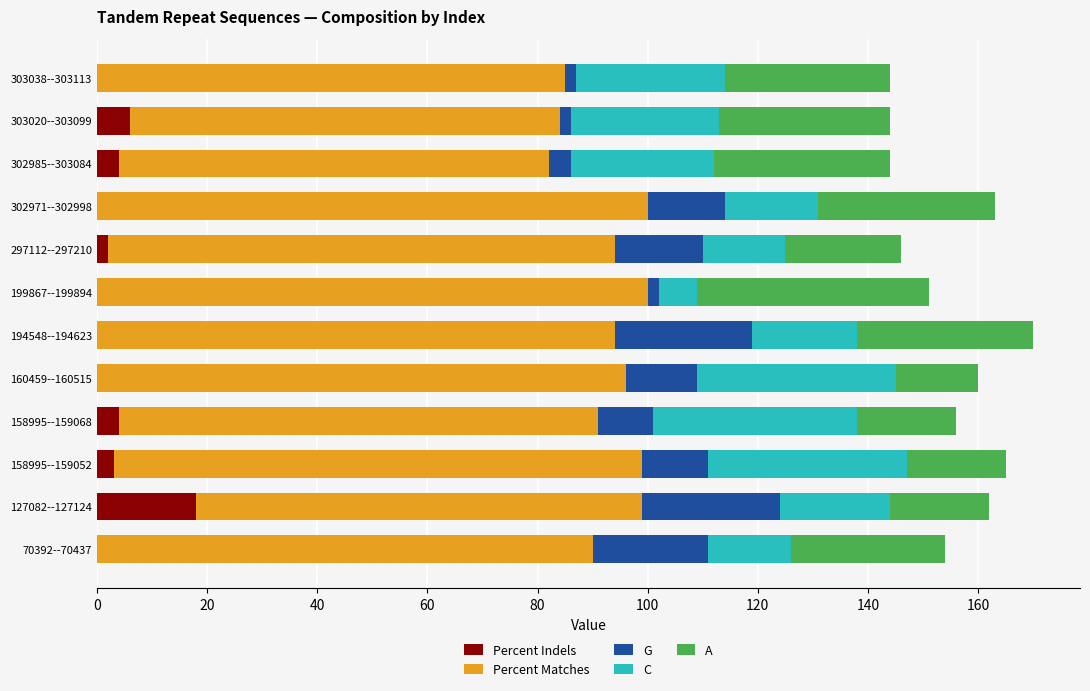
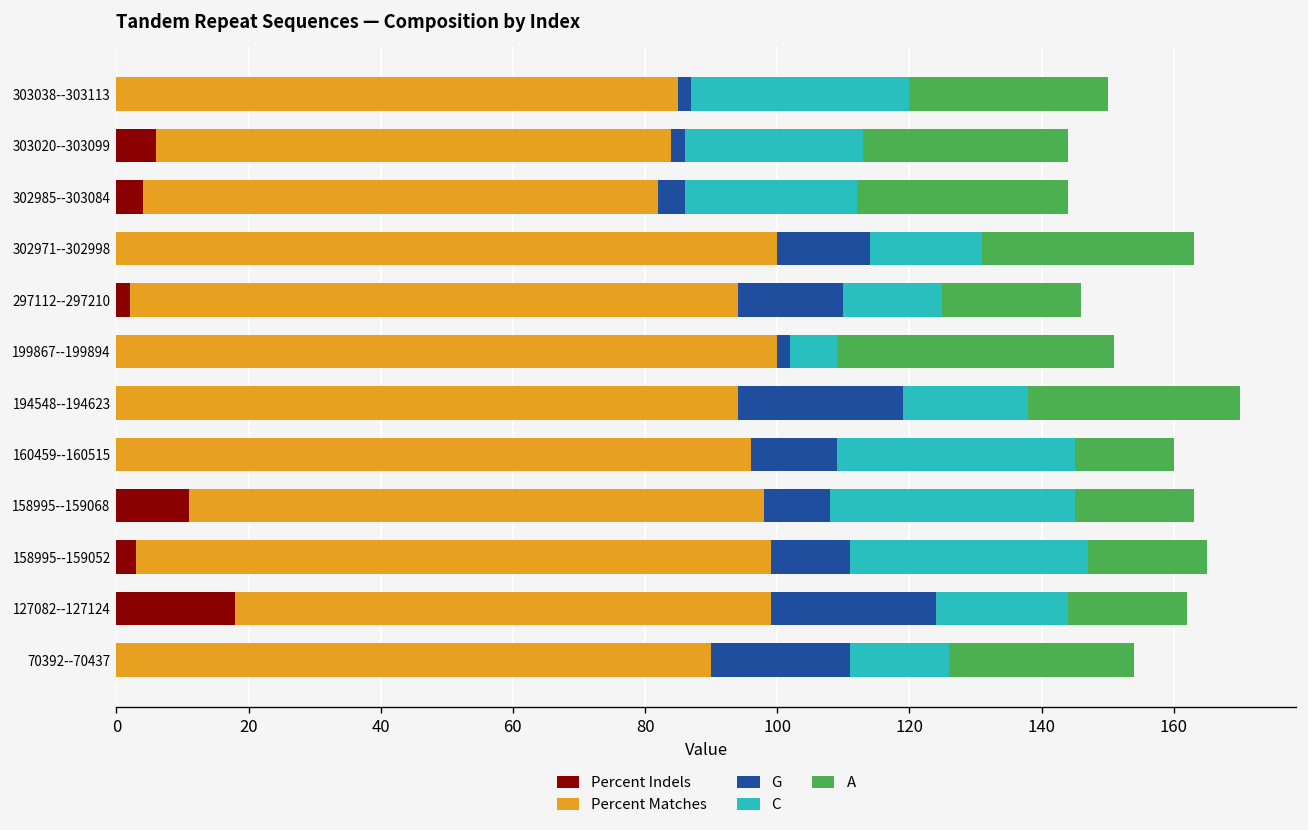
C, 303038--303113: 27 -> 33
Percent Indels, 158995--159068: 4 -> 11
